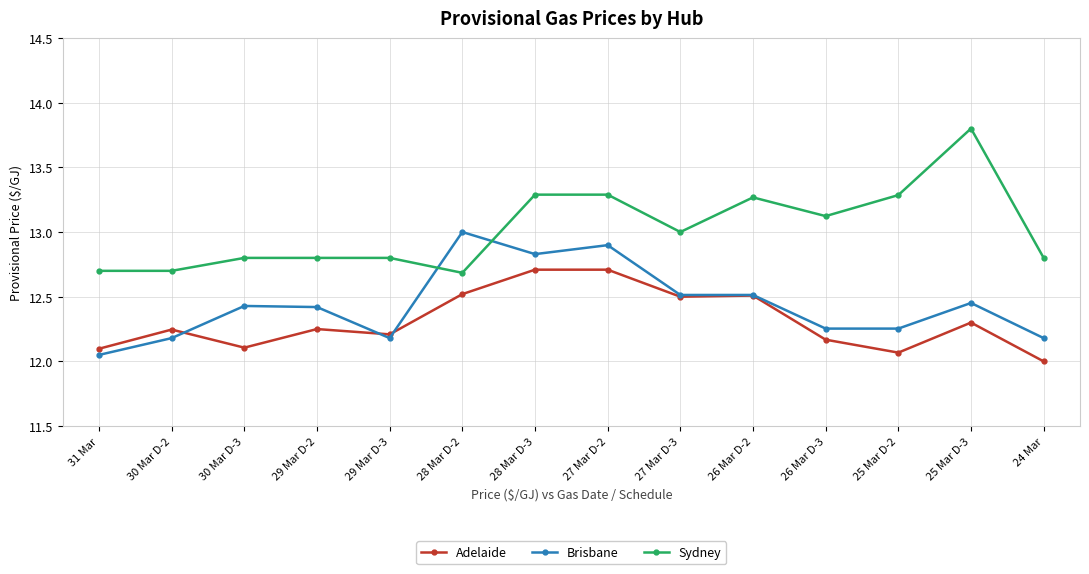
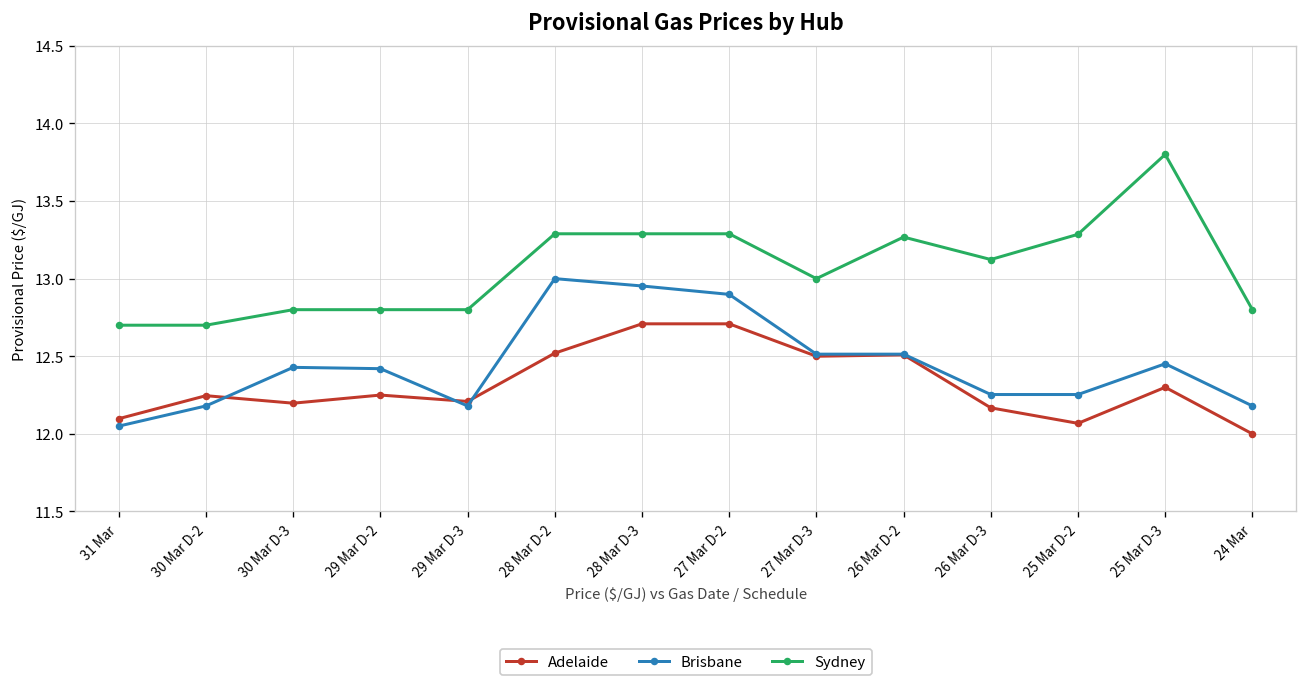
Adelaide, 30 Mar D-3: 12.11 -> 12.20
Sydney, 28 Mar D-2: 12.68 -> 13.29
Brisbane, 28 Mar D-3: 12.83 -> 12.95
